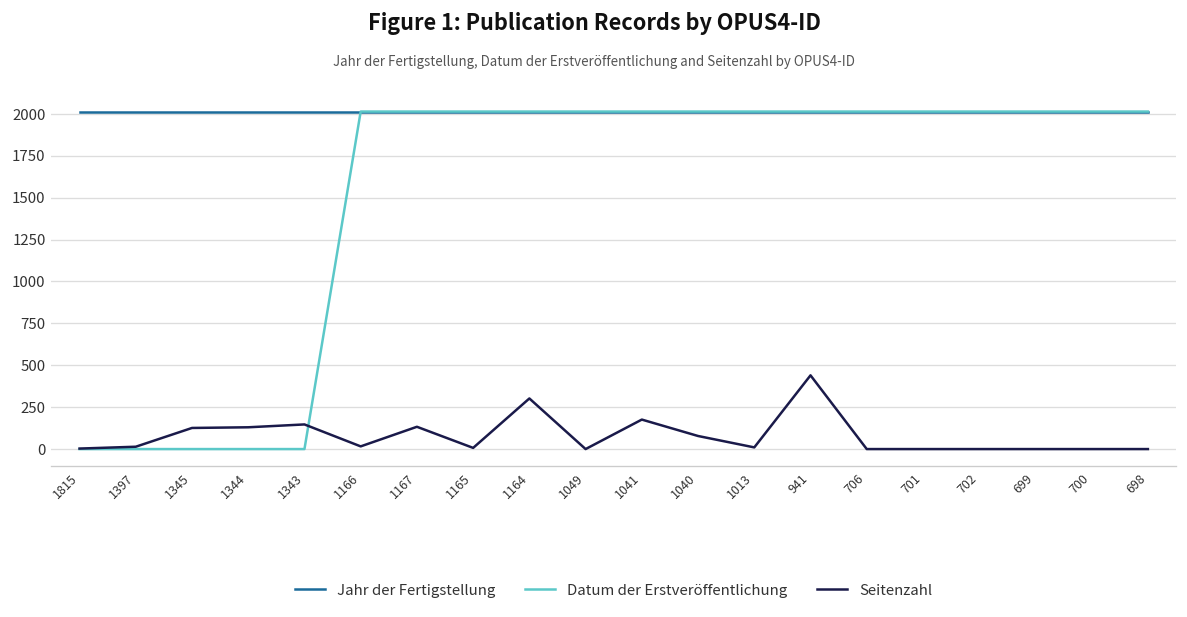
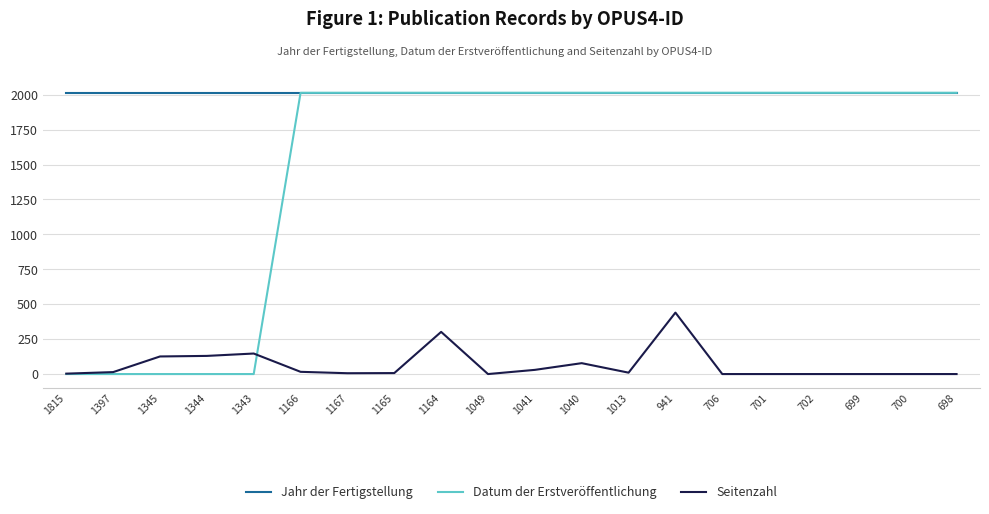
Seitenzahl, 1167: 130 -> 10
Seitenzahl, 1041: 180 -> 30
